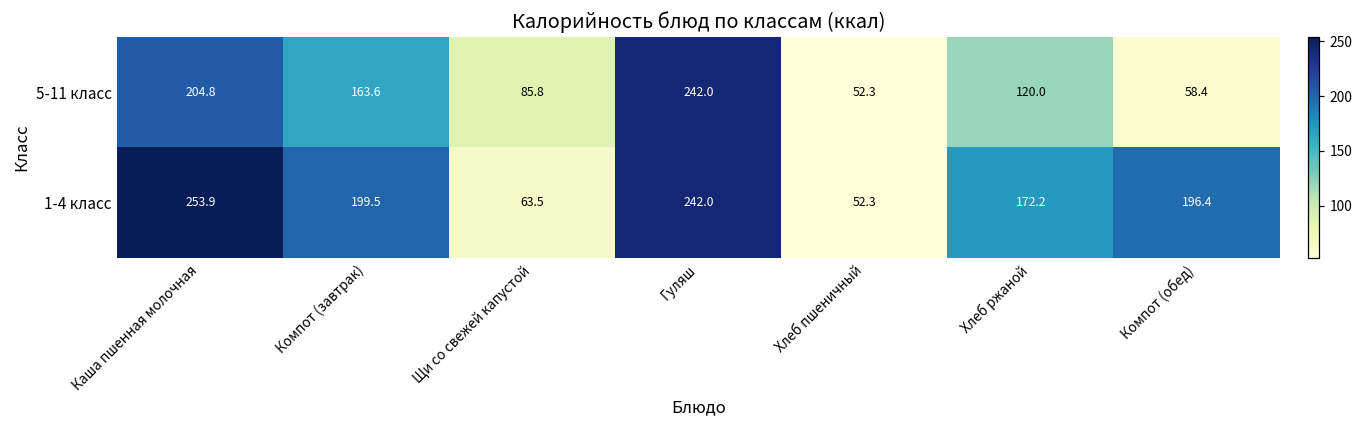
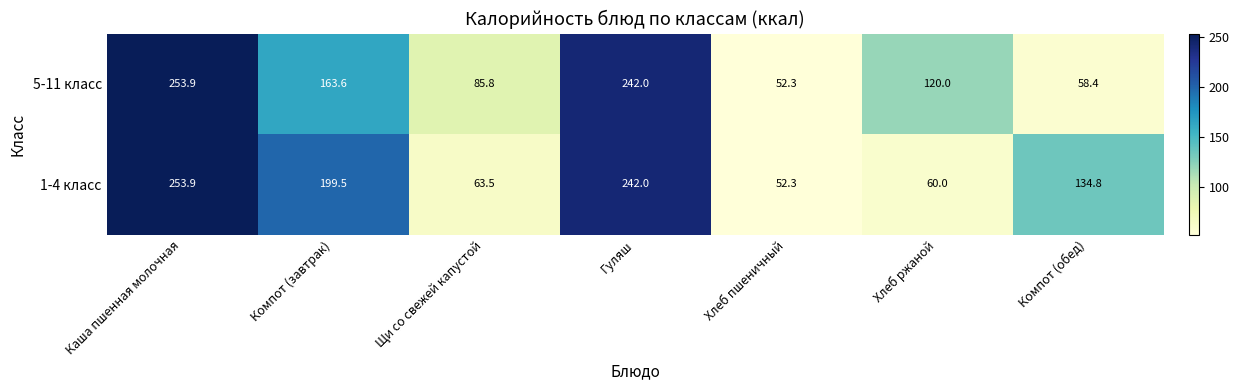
5-11 класс, Каша пшенная молочная: 204.8 -> 253.9
1-4 класс, Хлеб ржаной: 172.2 -> 60.0
1-4 класс, Компот (обед): 196.4 -> 134.8
